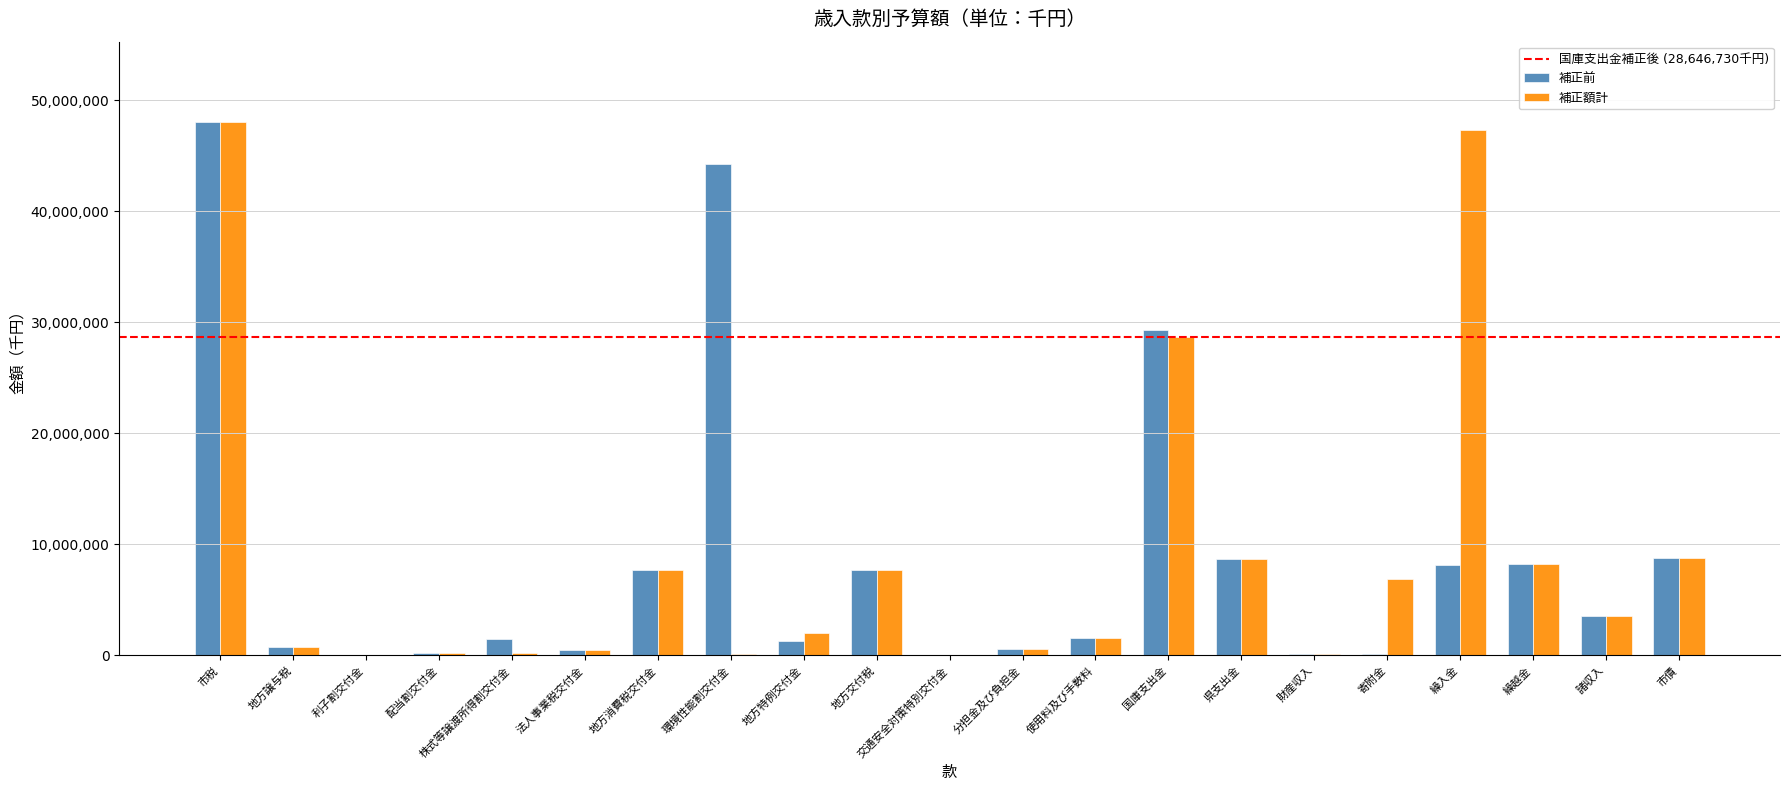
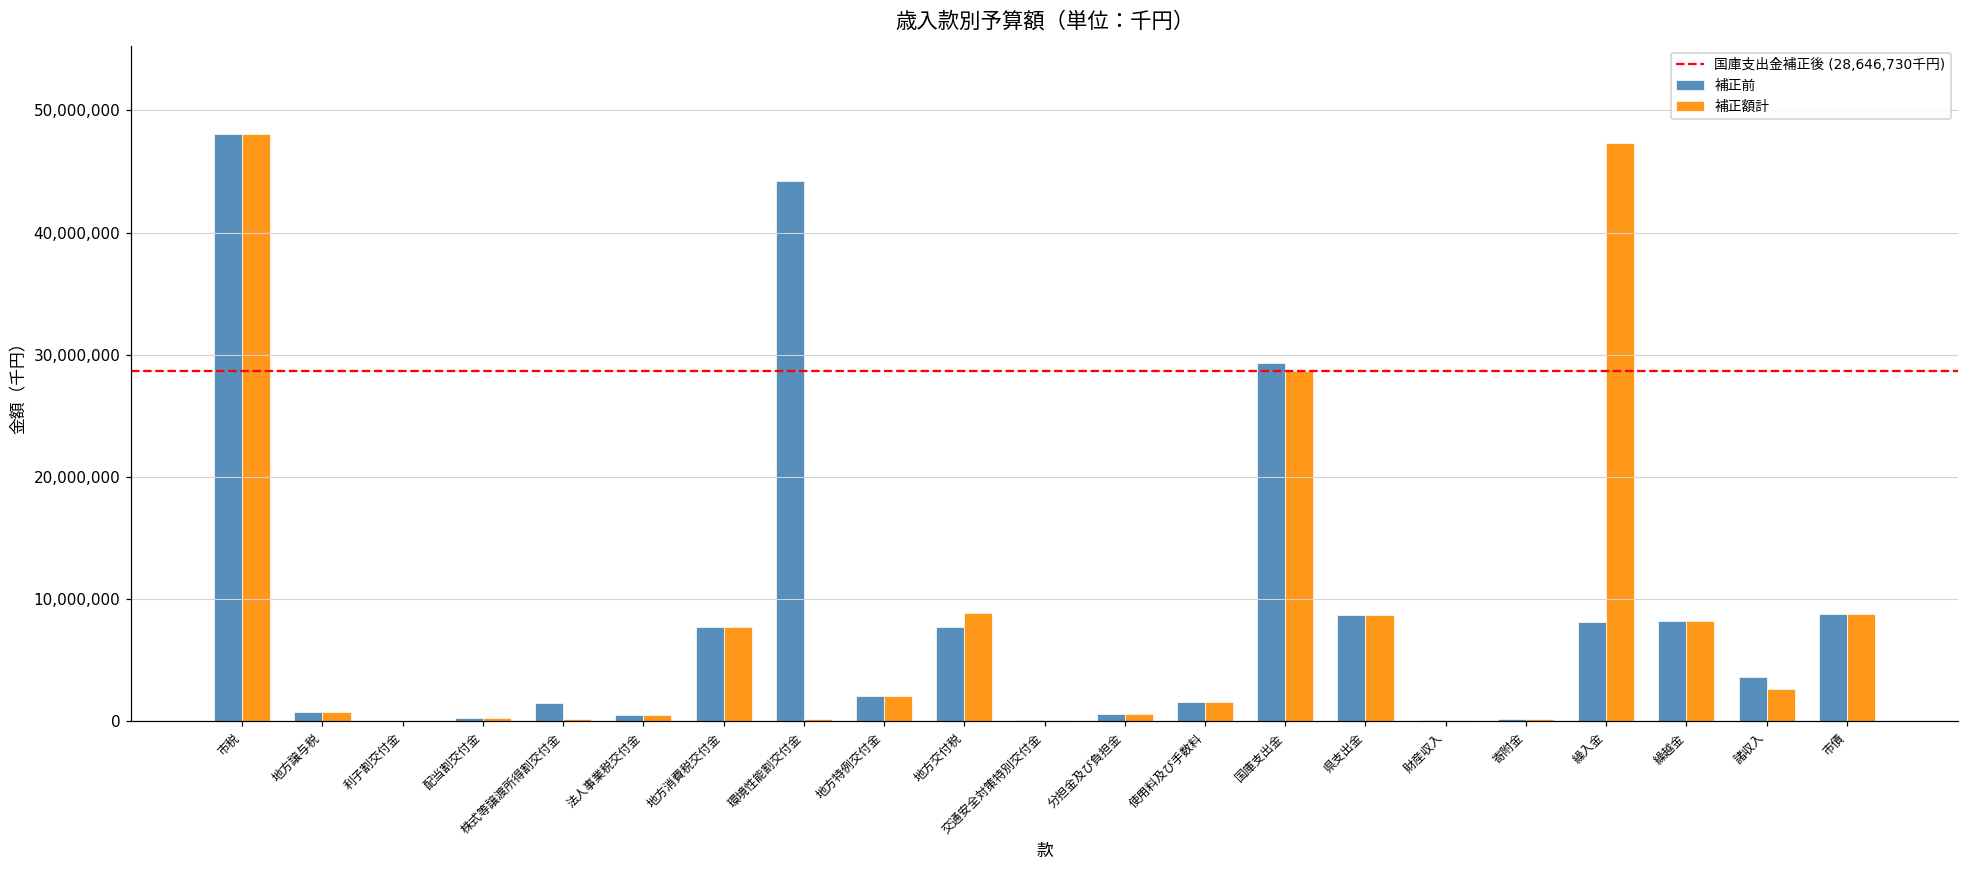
補正前, 地方特例交付金: 1,300,000 -> 2,000,000
補正額計, 地方交付税: 7,700,000 -> 8,800,000
補正額計, 寄附金: 6,900,000 -> 100,000
補正額計, 諸収入: 3,600,000 -> 2,700,000
